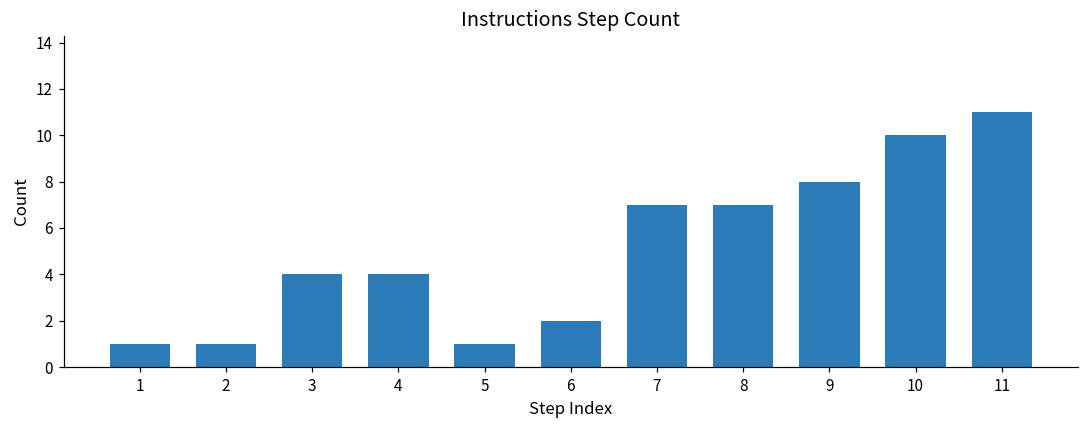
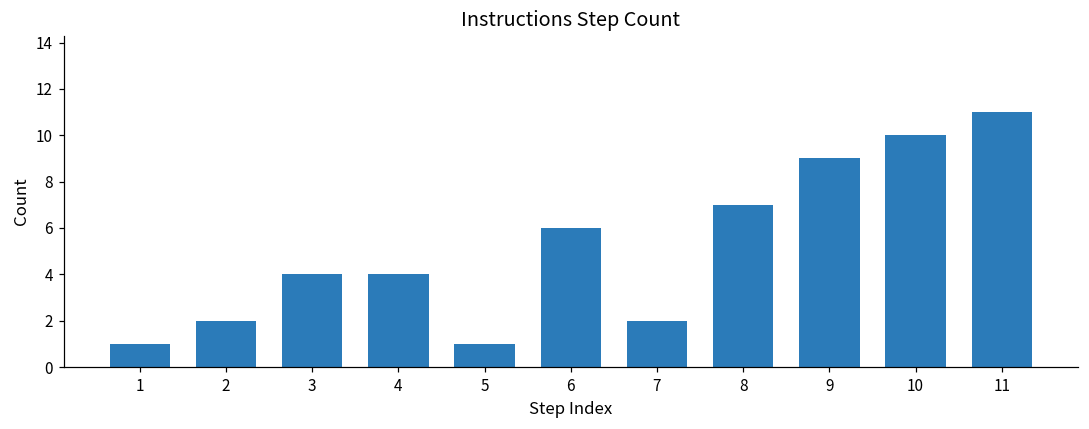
2: 1 -> 2
6: 2 -> 6
7: 7 -> 2
9: 8 -> 9
